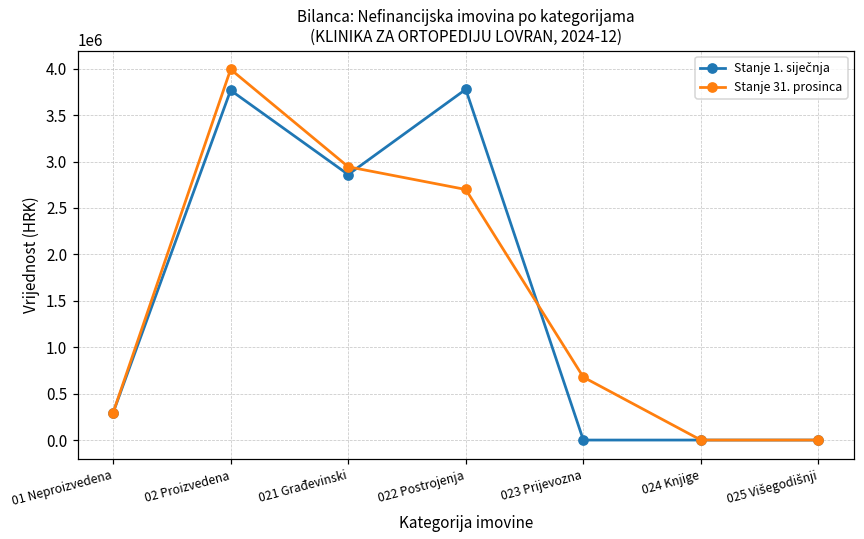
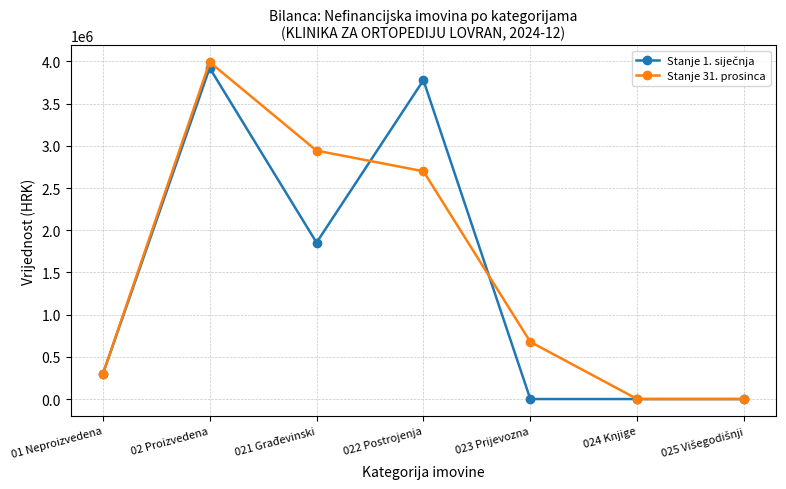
Stanje 1. siječnja, 02 Proizvedena: 3800000 -> 3900000
Stanje 1. siječnja, 021 Građevinski: 2900000 -> 1900000
